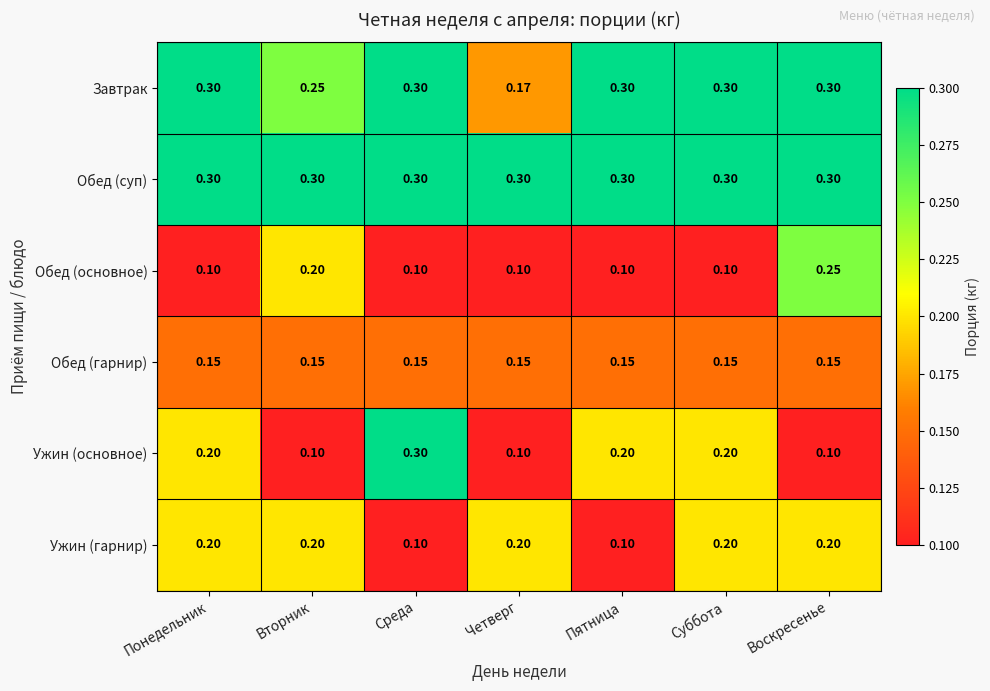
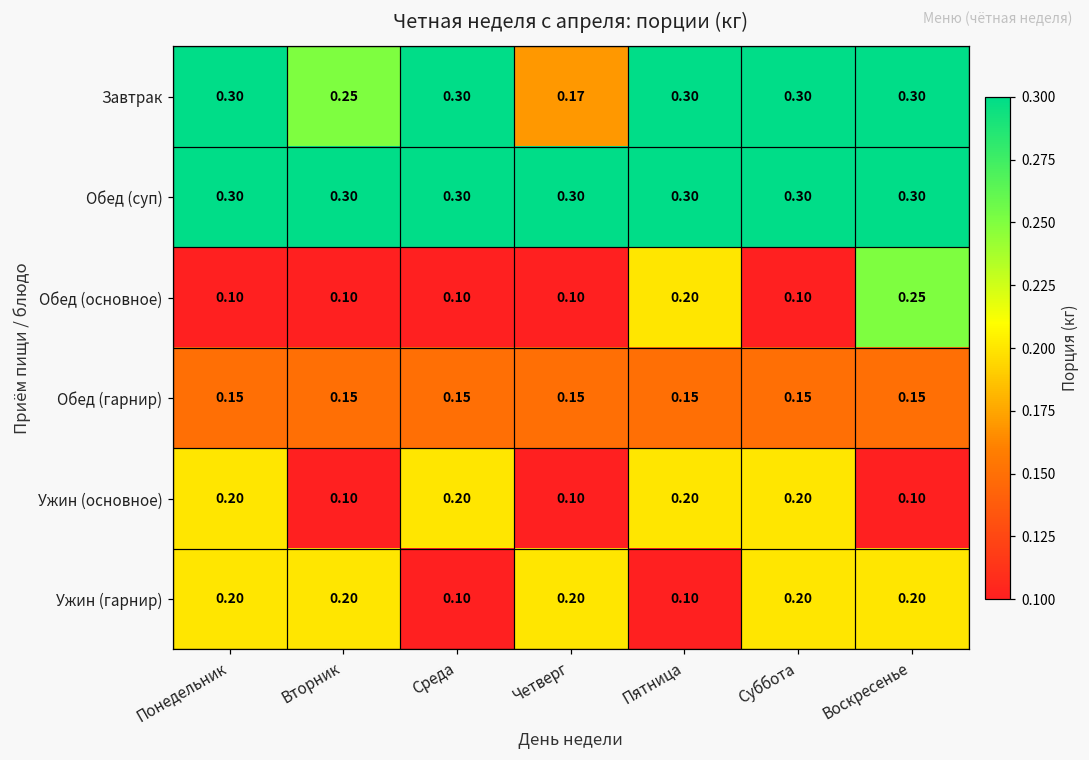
Обед (основное), Вторник: 0.20 -> 0.10
Обед (основное), Пятница: 0.10 -> 0.20
Ужин (основное), Среда: 0.30 -> 0.20
